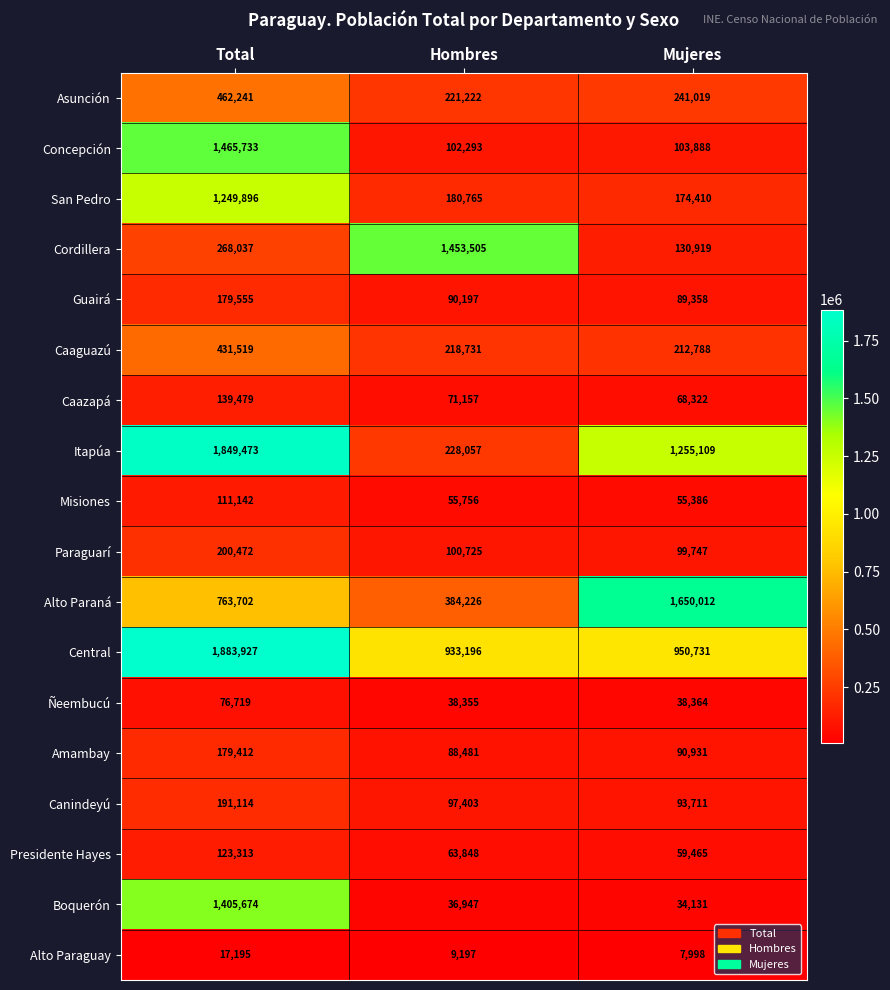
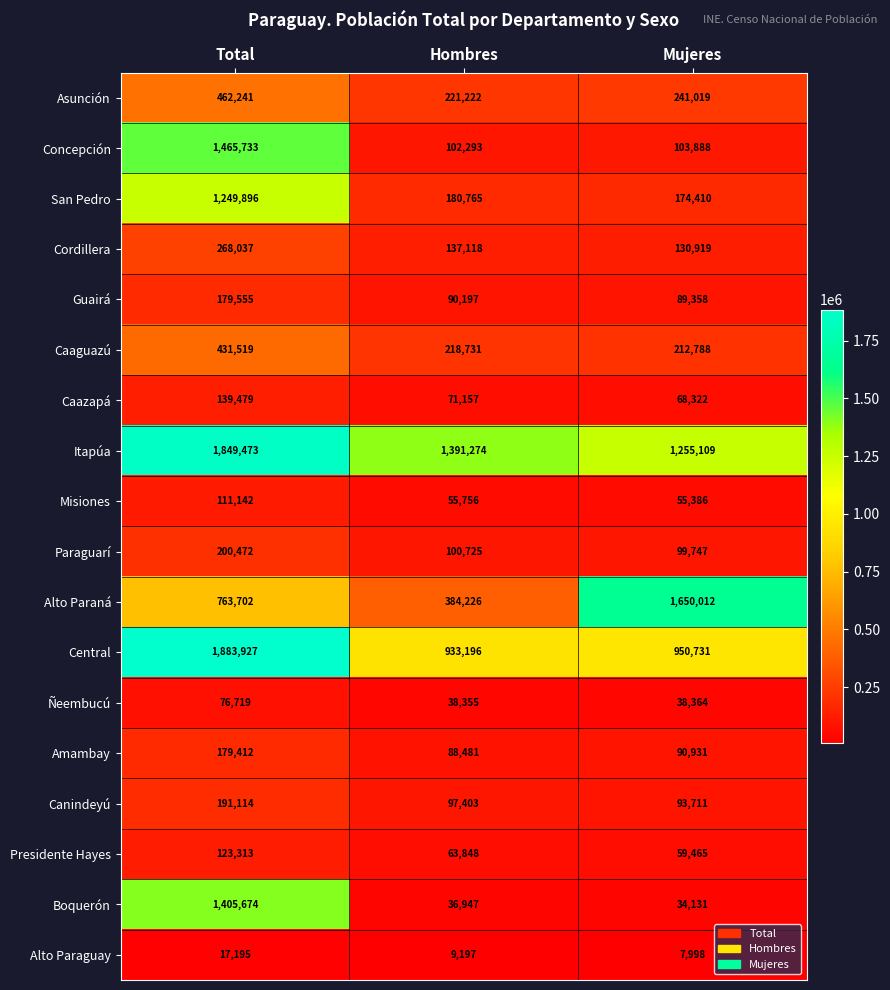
Cordillera, Hombres: 1,453,505 -> 137,118
Itapúa, Hombres: 228,057 -> 1,391,274
